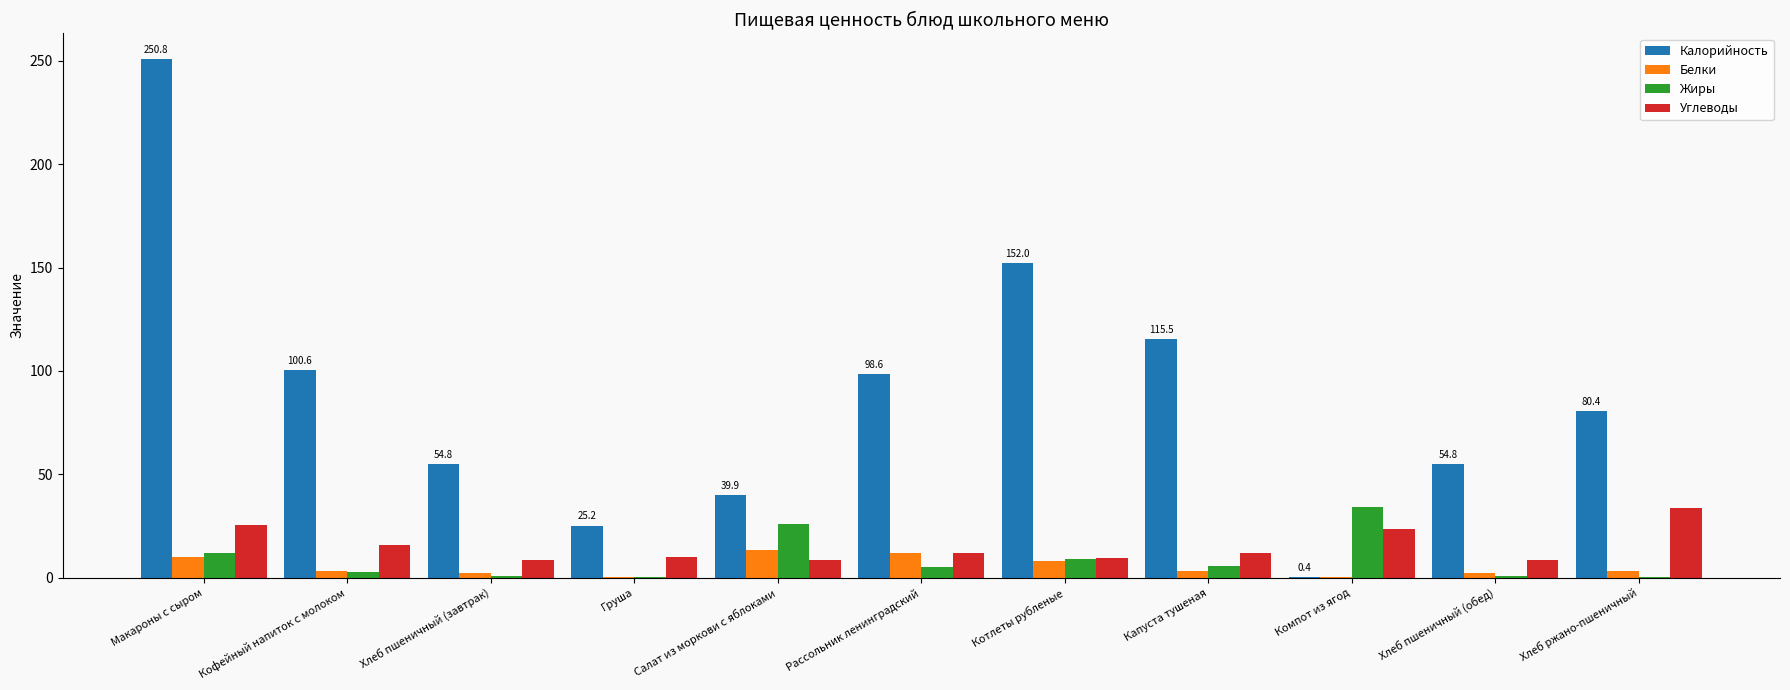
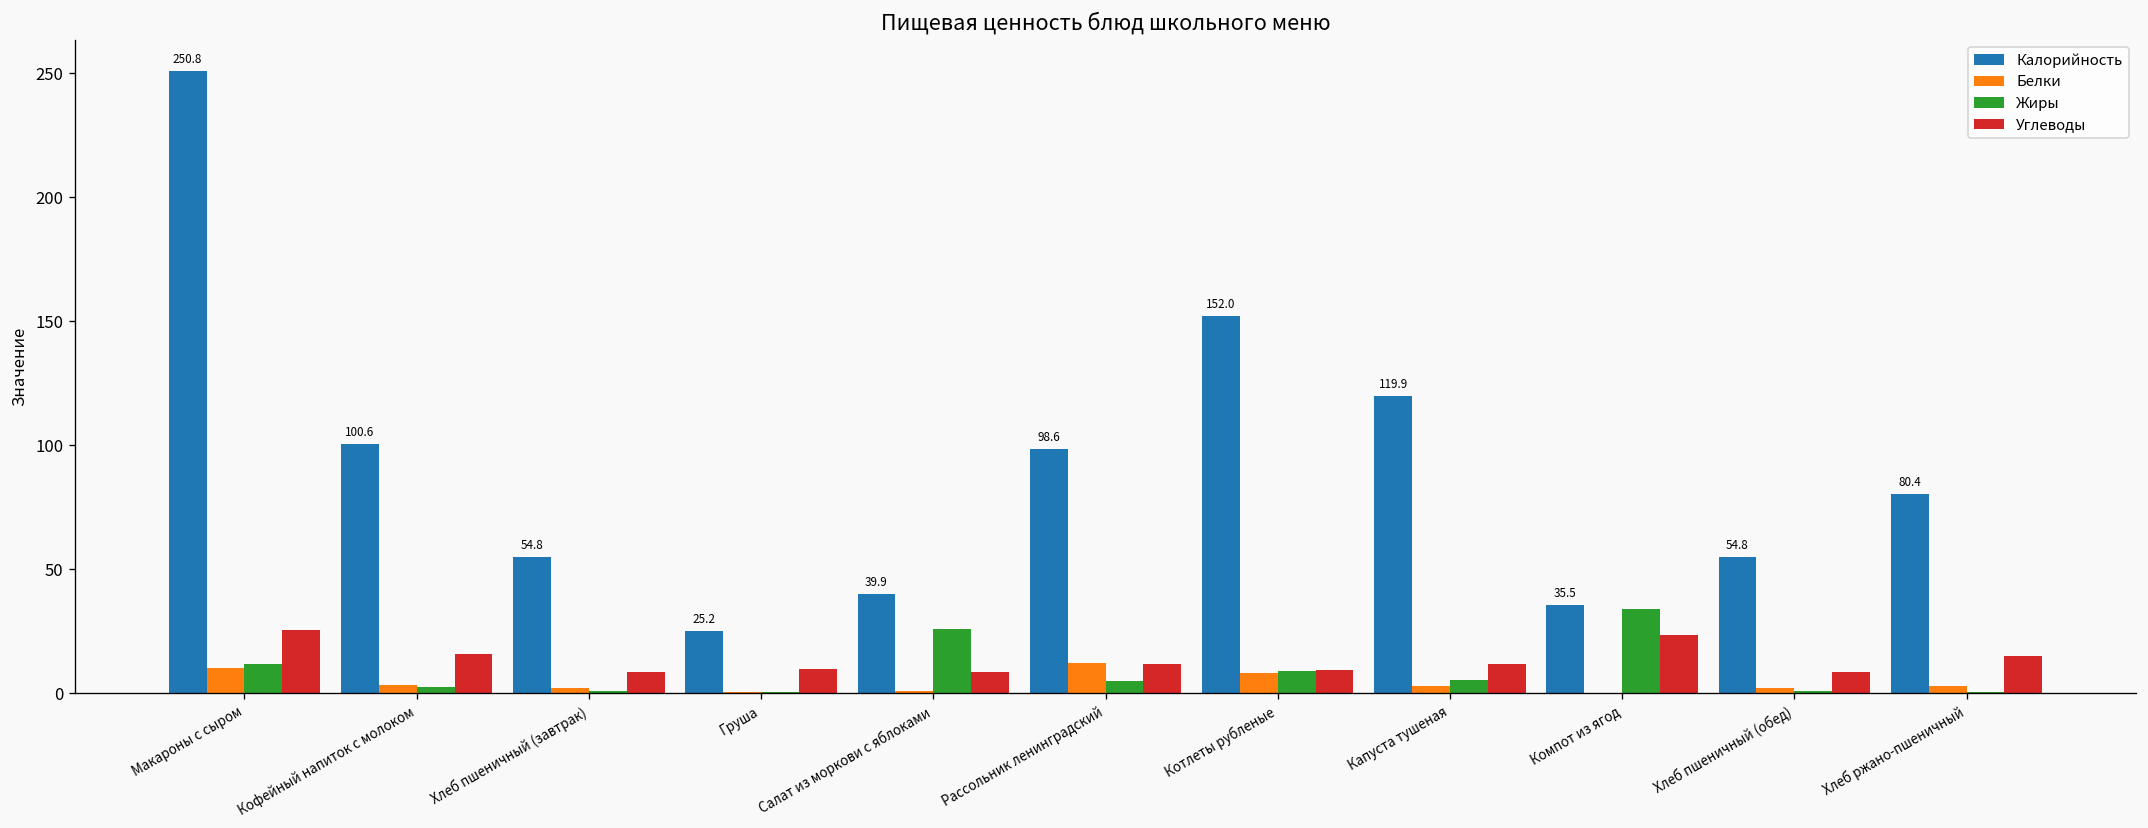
Белки, Салат из моркови с яблоками: 13 -> 1
Калорийность, Капуста тушеная: 115.5 -> 119.9
Калорийность, Компот из ягод: 0.4 -> 35.5
Углеводы, Хлеб ржано-пшеничный: 34 -> 15
